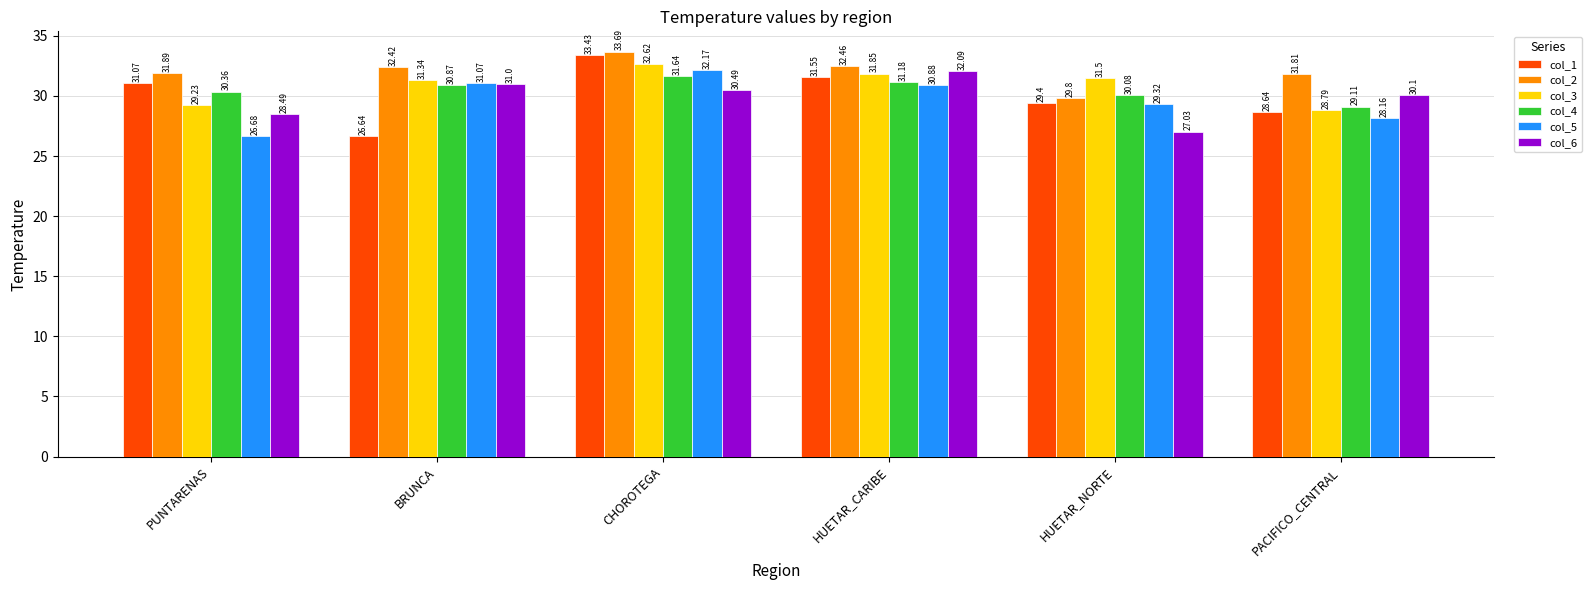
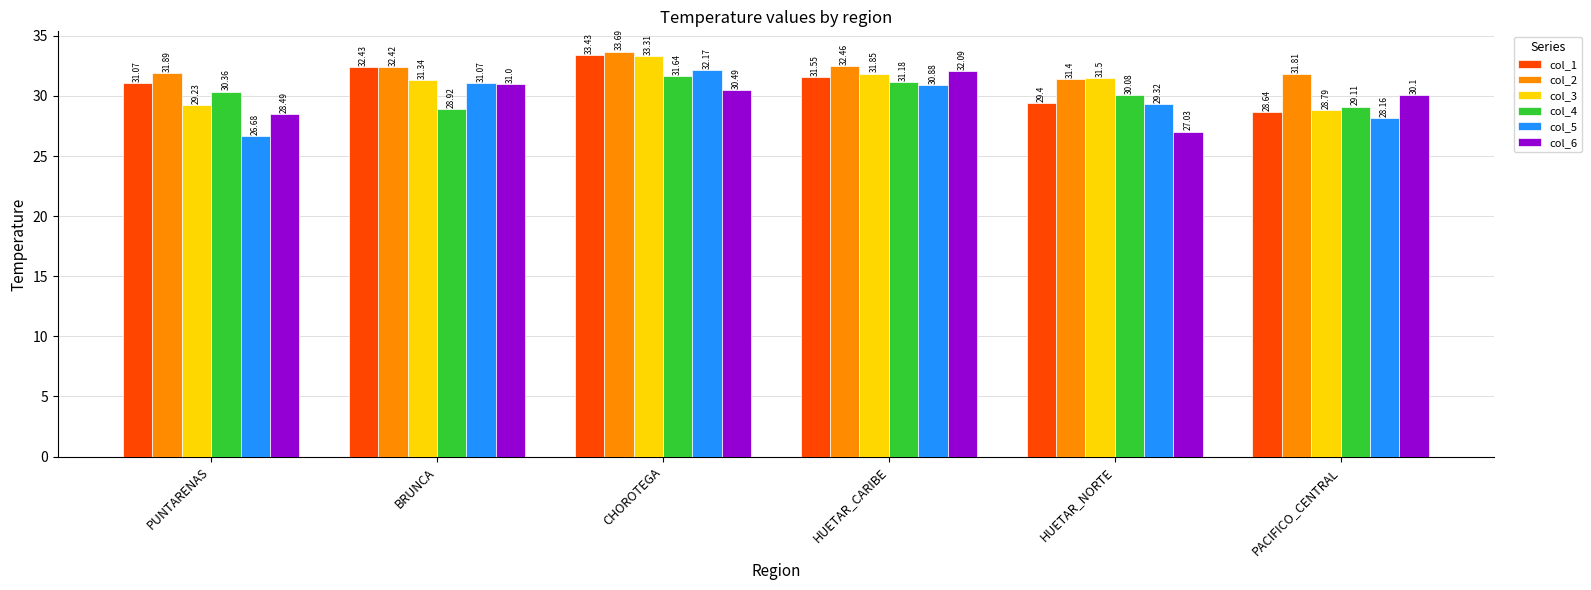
col_1, BRUNCA: 26.64 -> 32.43
col_4, BRUNCA: 30.87 -> 28.92
col_3, CHOROTEGA: 32.62 -> 33.31
col_2, HUETAR_NORTE: 29.8 -> 31.4
